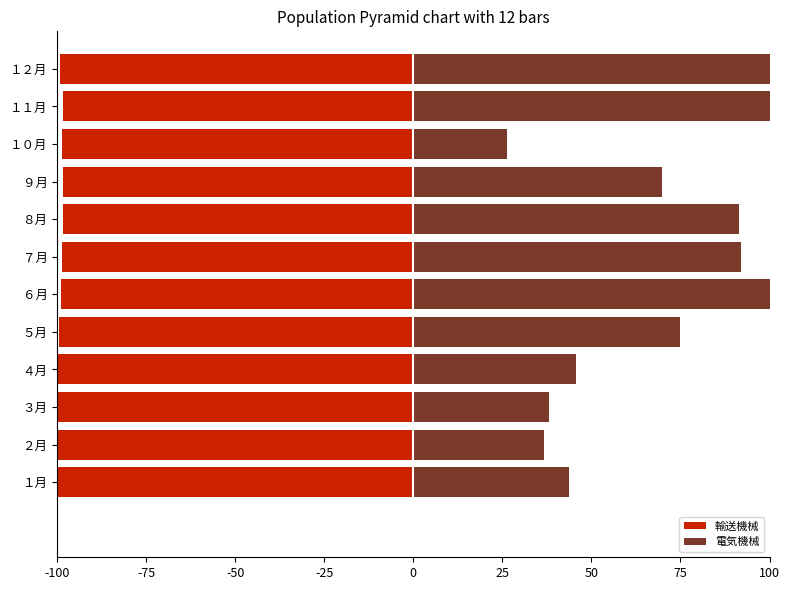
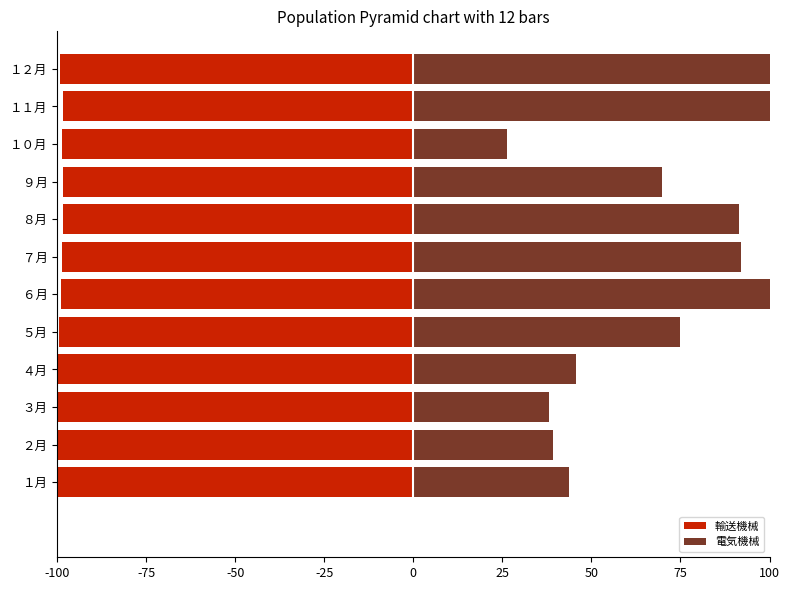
電気機械, ２月: 37 -> 39
